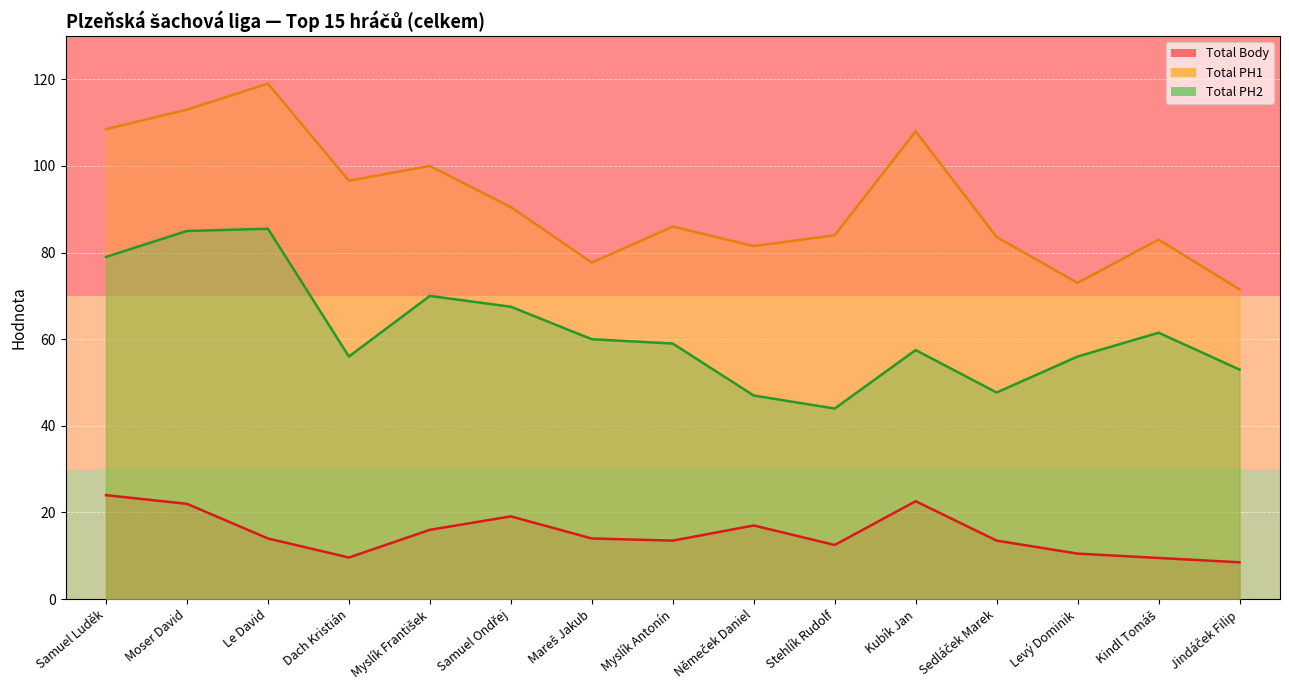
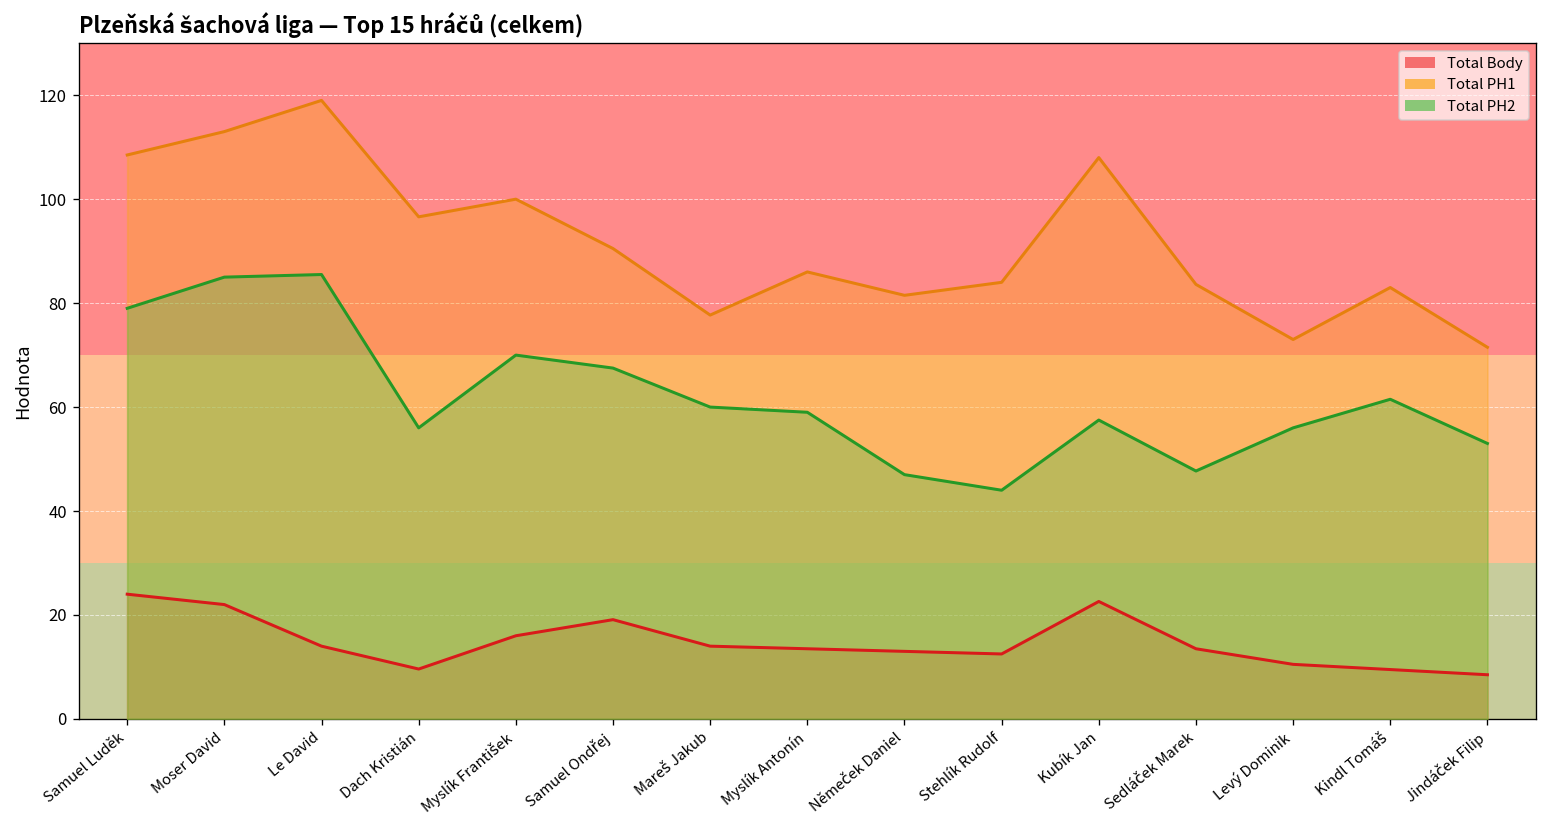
Total Body, Němeček Daniel: 17 -> 13
